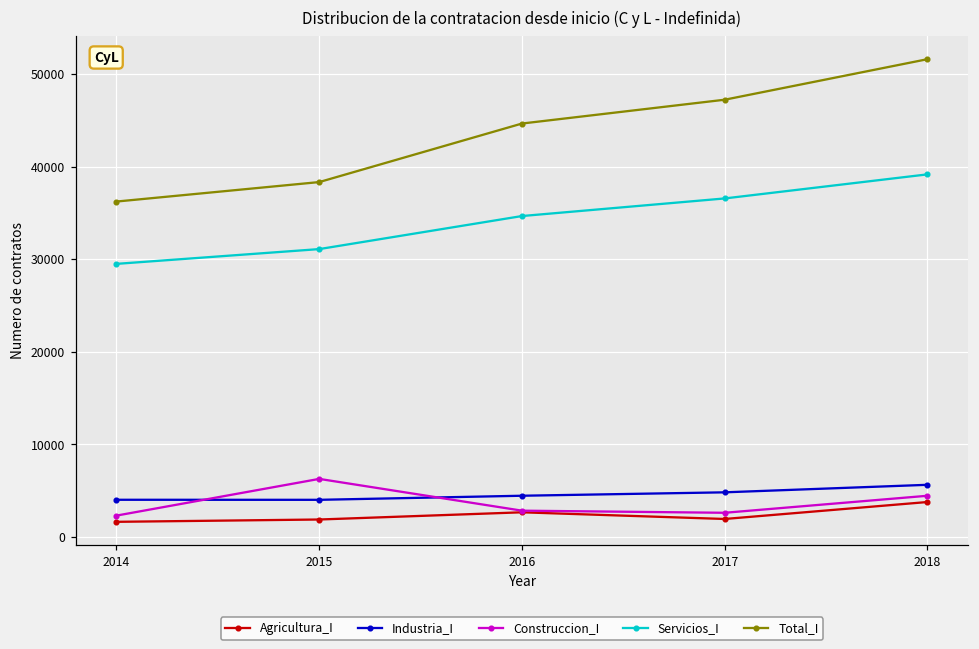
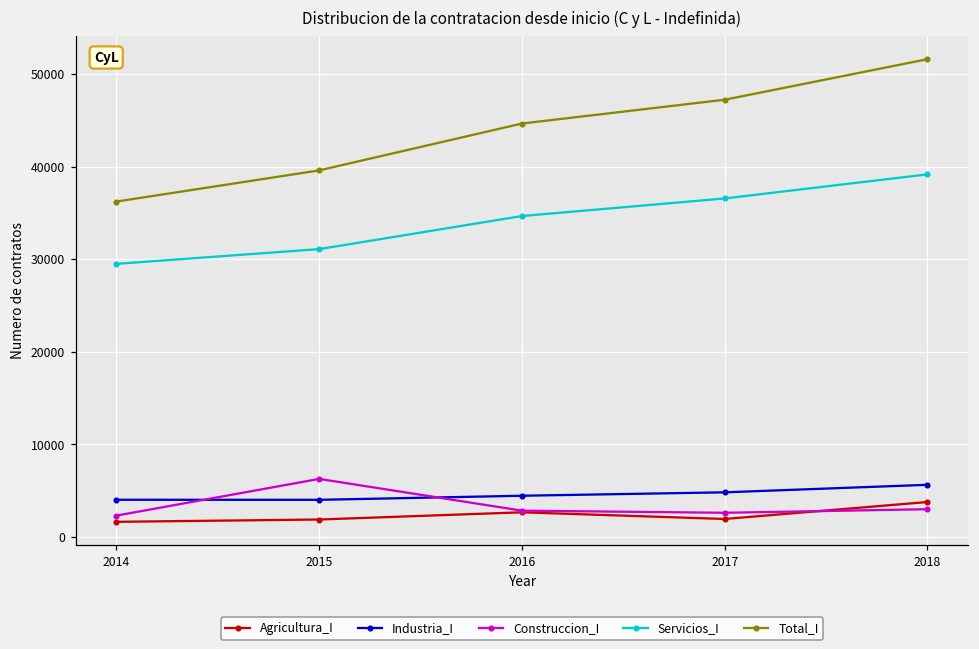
Total_I, 2015: 38000 -> 40000
Construccion_I, 2018: 4000 -> 3000
